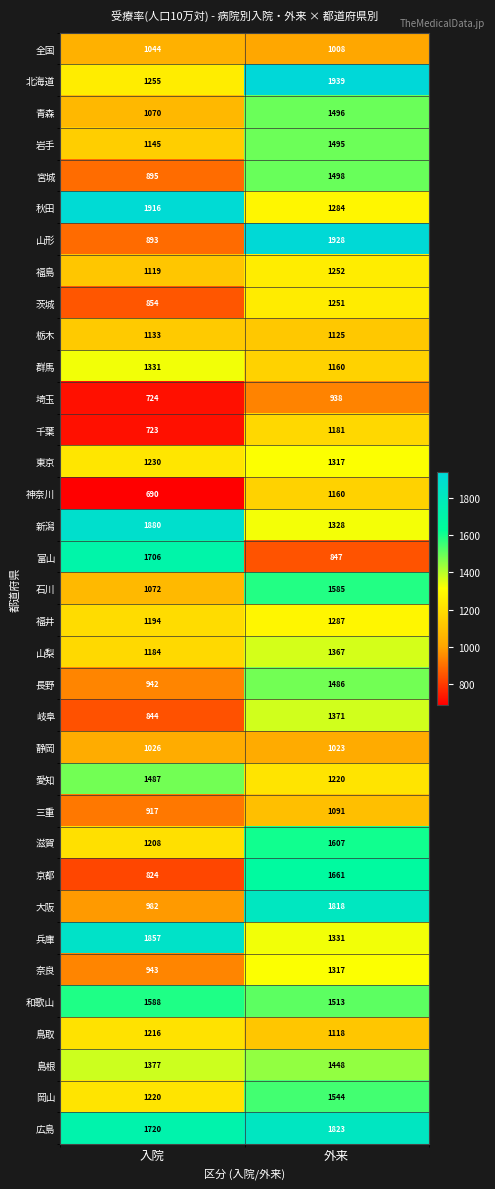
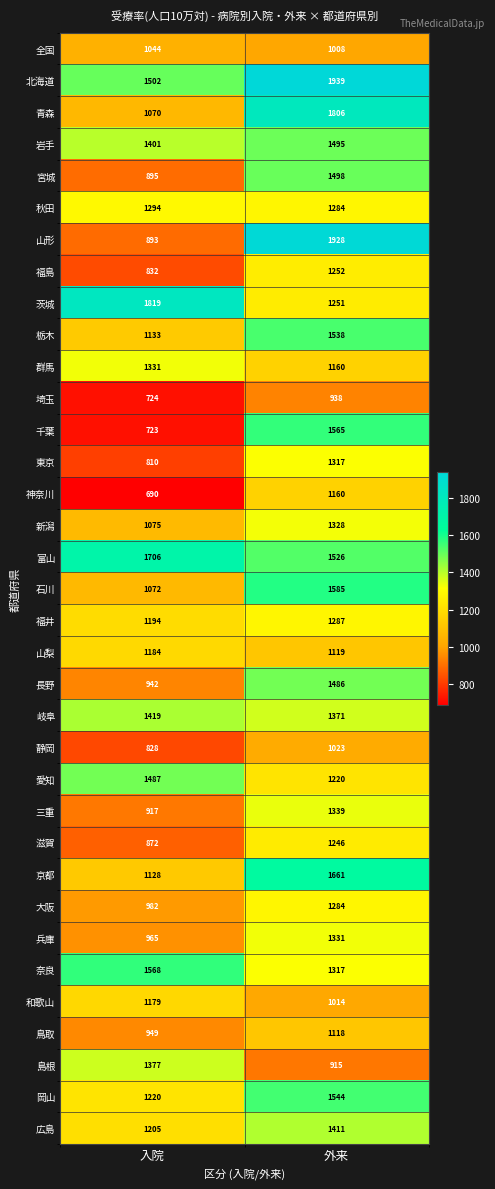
北海道, 入院: 1255 -> 1502
青森, 外来: 1496 -> 1806
岩手, 入院: 1145 -> 1401
秋田, 入院: 1916 -> 1294
福島, 入院: 1119 -> 832
茨城, 入院: 854 -> 1819
栃木, 外来: 1125 -> 1538
千葉, 外来: 1181 -> 1565
東京, 入院: 1230 -> 810
新潟, 入院: 1880 -> 1075
富山, 外来: 847 -> 1526
山梨, 外来: 1367 -> 1119
岐阜, 入院: 844 -> 1419
静岡, 入院: 1026 -> 828
三重, 外来: 1091 -> 1339
滋賀, 入院: 1208 -> 872
滋賀, 外来: 1607 -> 1246
京都, 入院: 824 -> 1128
大阪, 外来: 1818 -> 1284
兵庫, 入院: 1857 -> 965
奈良, 入院: 943 -> 1568
和歌山, 入院: 1588 -> 1179
和歌山, 外来: 1513 -> 1014
鳥取, 入院: 1216 -> 949
島根, 外来: 1448 -> 915
広島, 入院: 1720 -> 1205
広島, 外来: 1823 -> 1411
